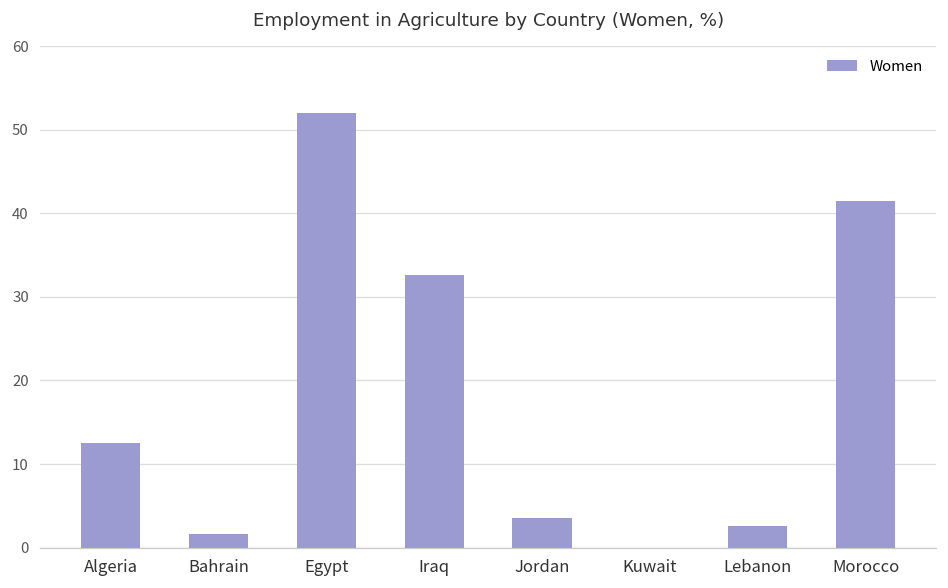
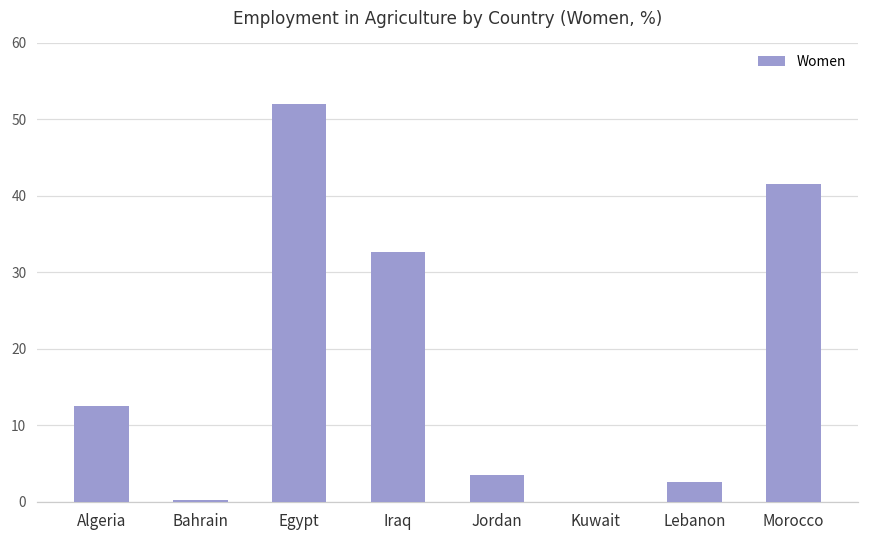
Bahrain: 2 -> 0
